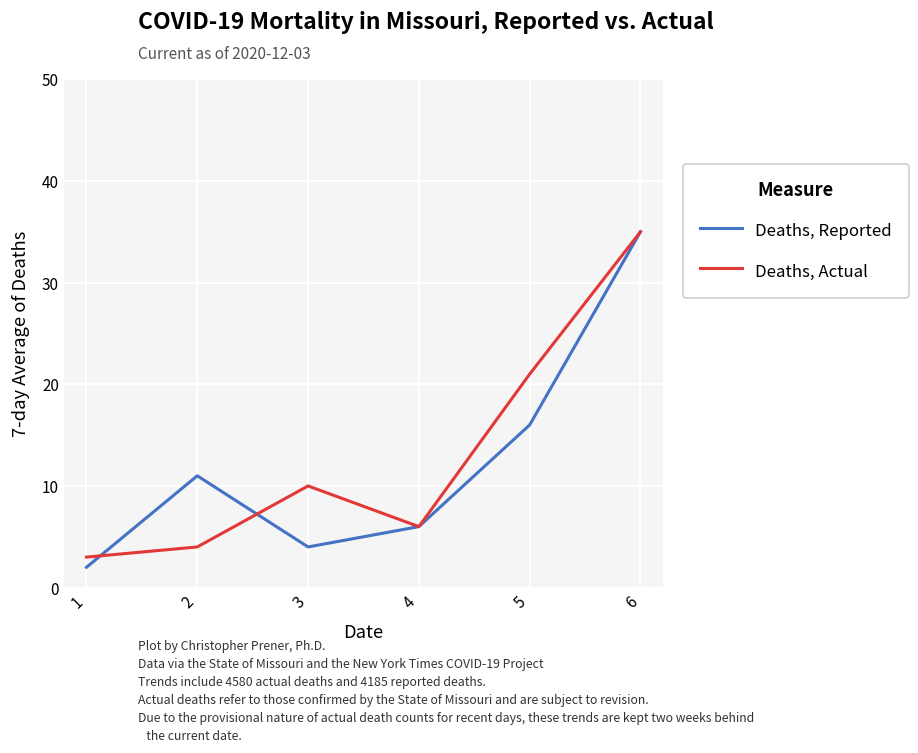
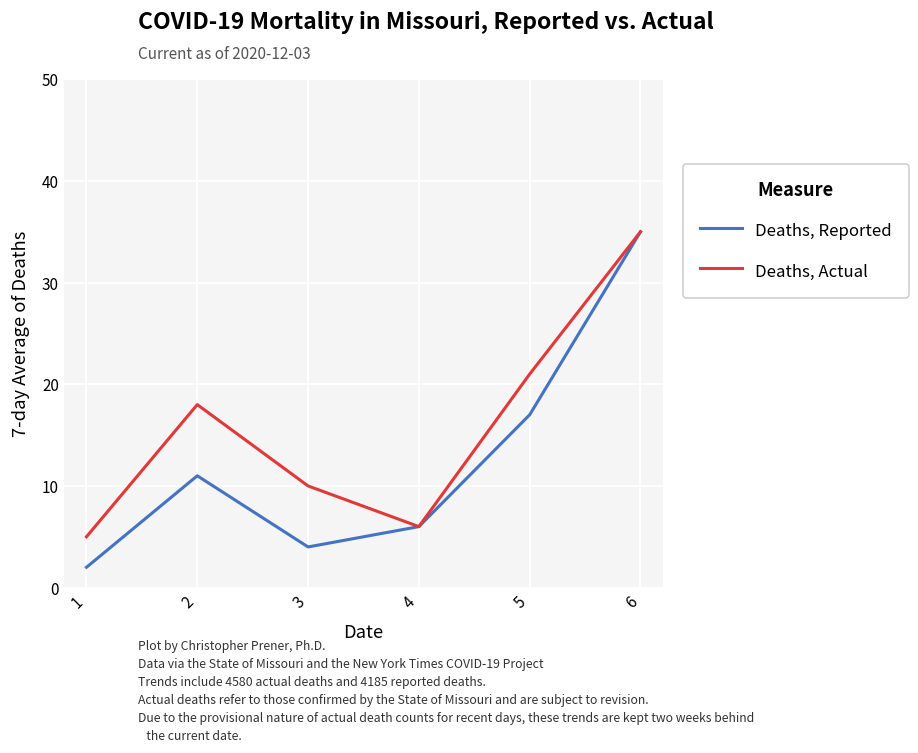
Deaths, Actual, 1: 3 -> 5
Deaths, Actual, 2: 4 -> 18
Deaths, Reported, 5: 16 -> 17
